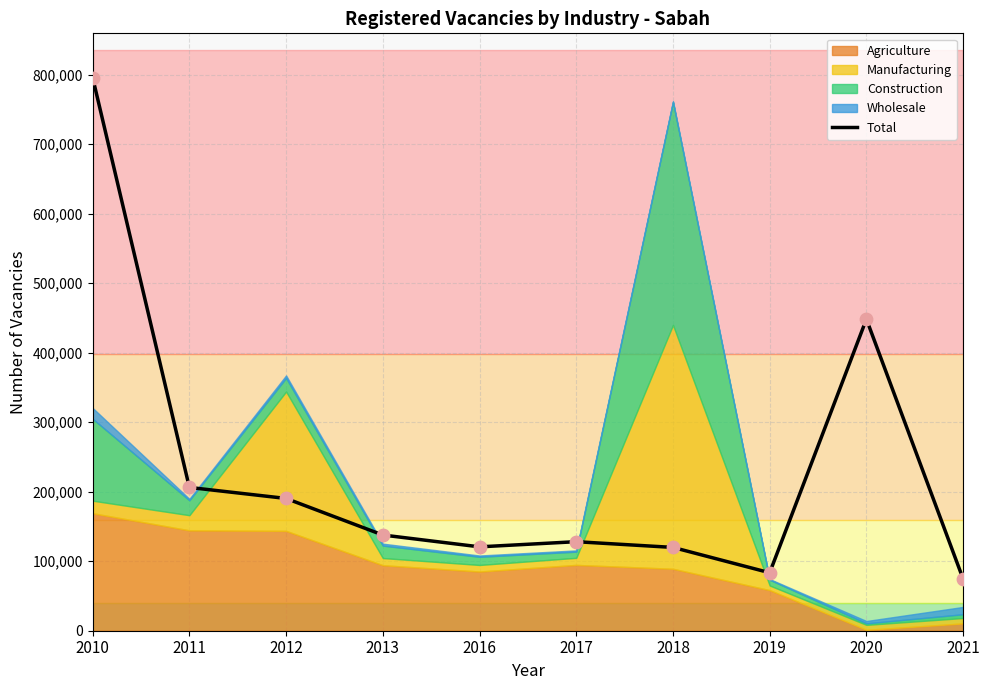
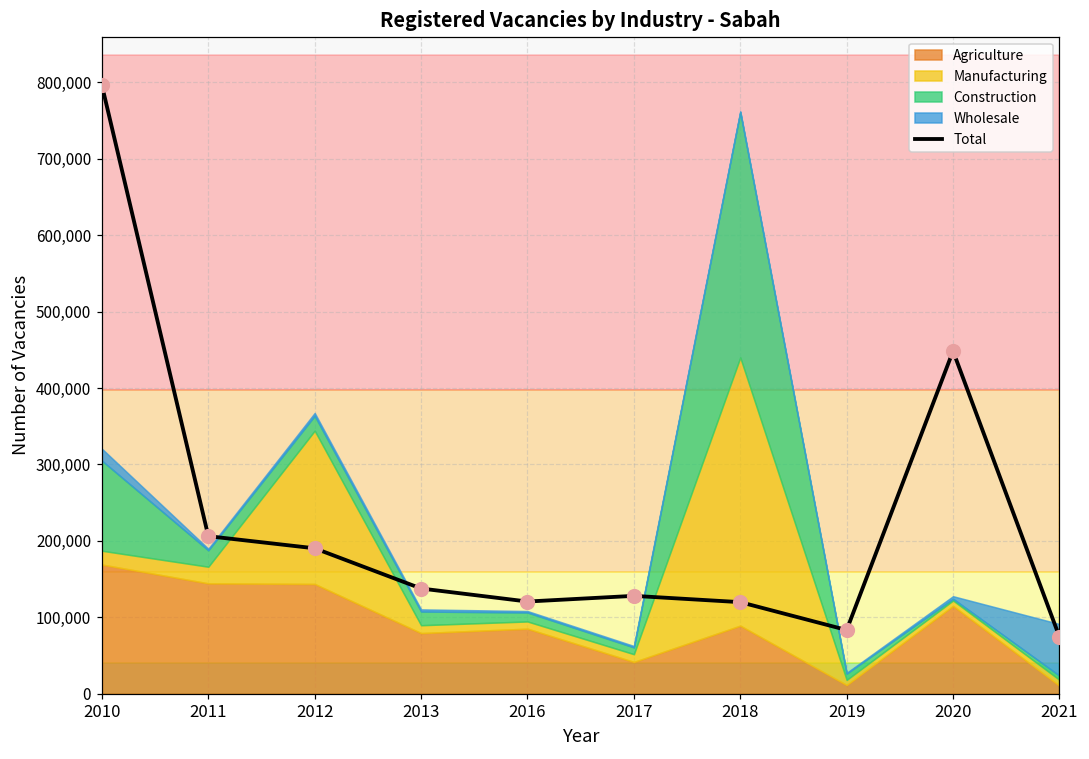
Agriculture, 2013: 90,000 -> 80,000
Agriculture, 2017: 90,000 -> 40,000
Agriculture, 2019: 60,000 -> 10,000
Agriculture, 2020: 0 -> 110,000
Wholesale, 2021: 10,000 -> 70,000
